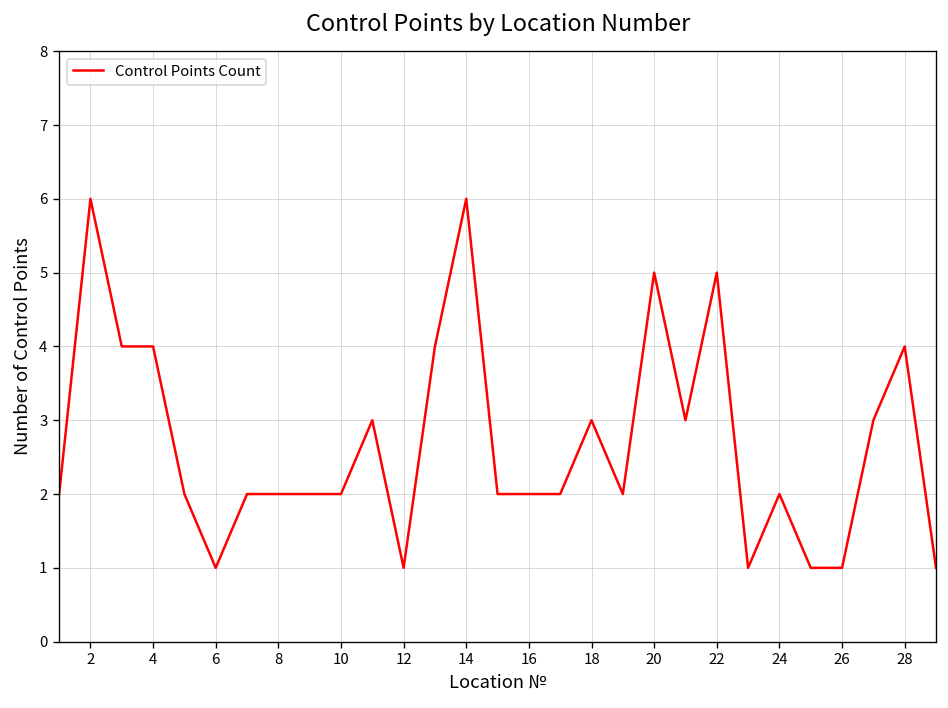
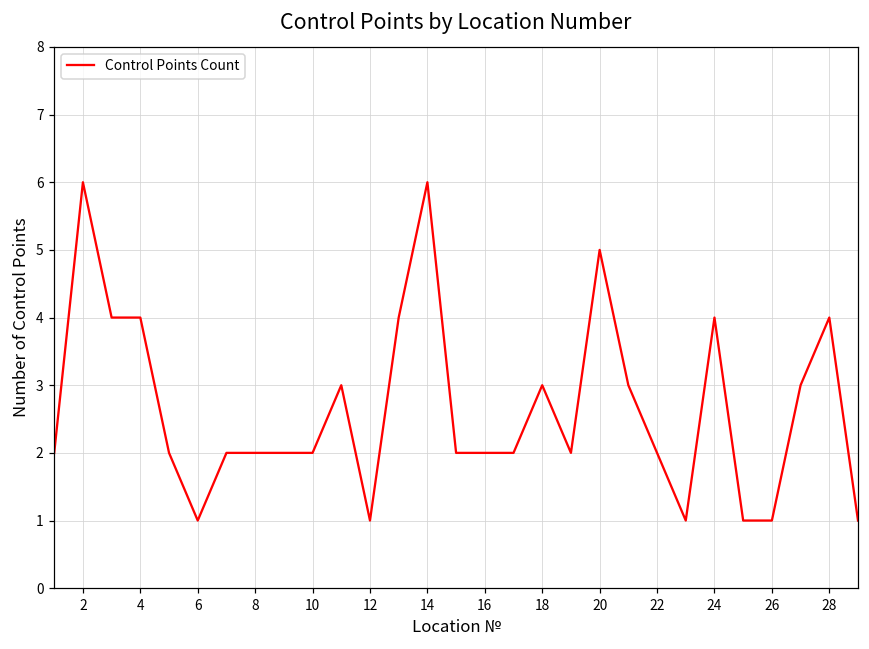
22: 5 -> 2
24: 2 -> 4
